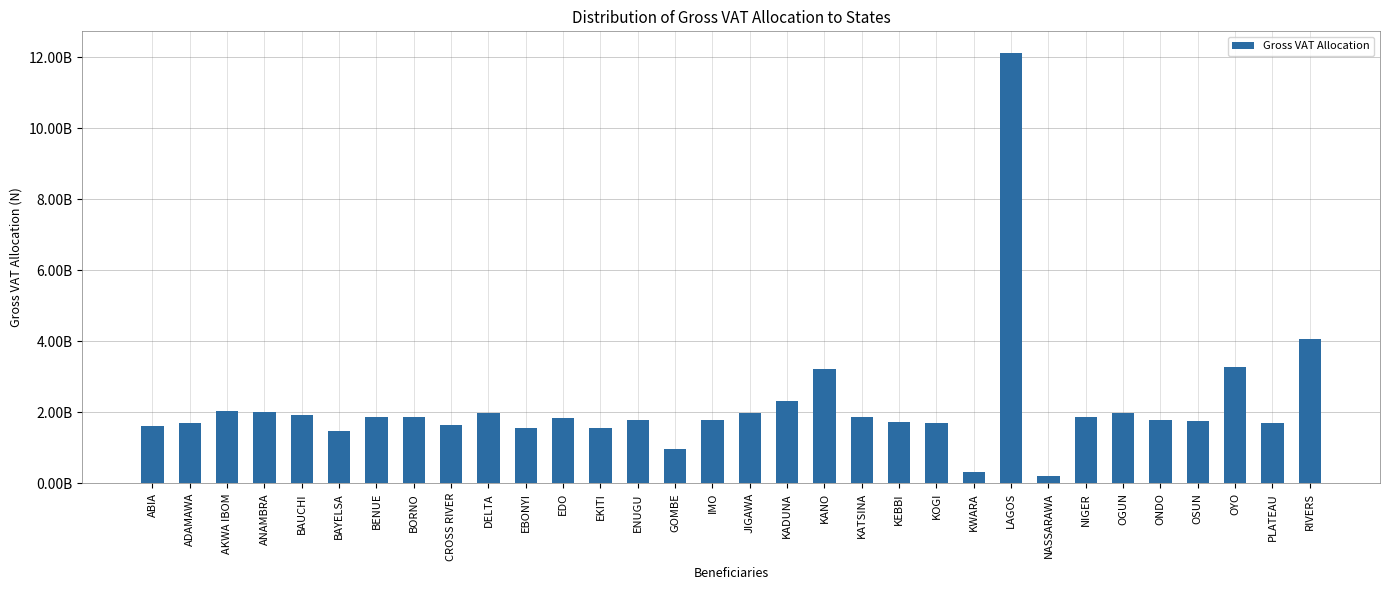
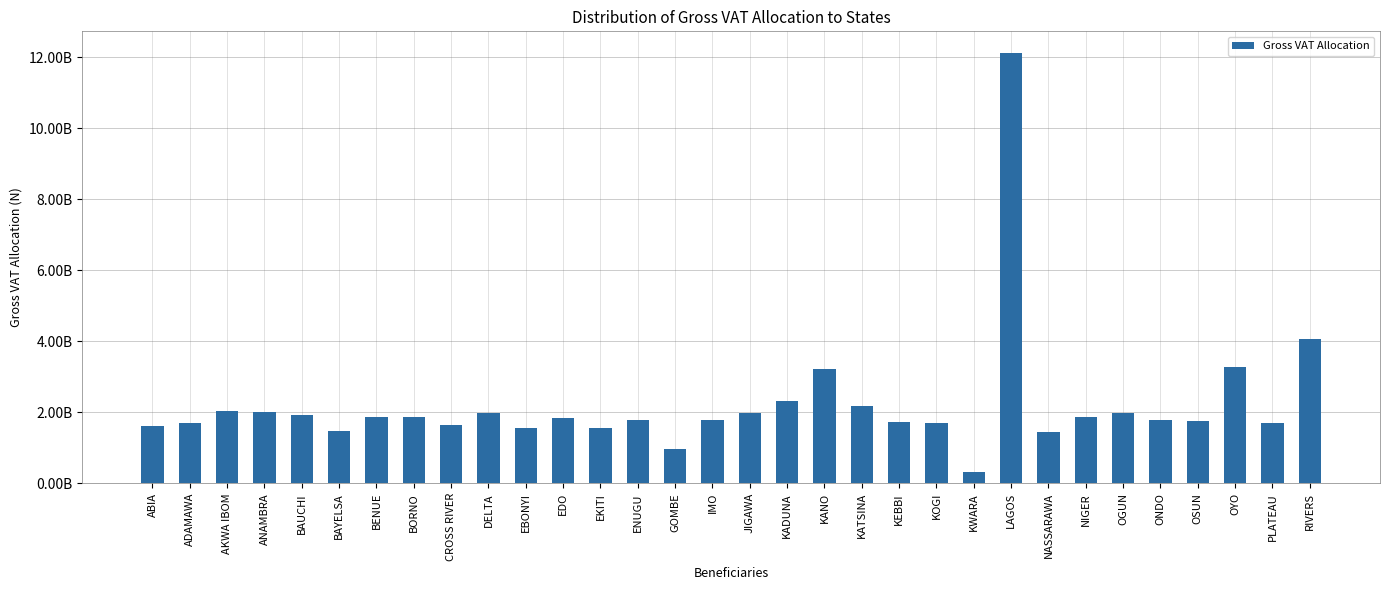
KATSINA: 1900000000 -> 2200000000
NASSARAWA: 200000000 -> 1400000000
